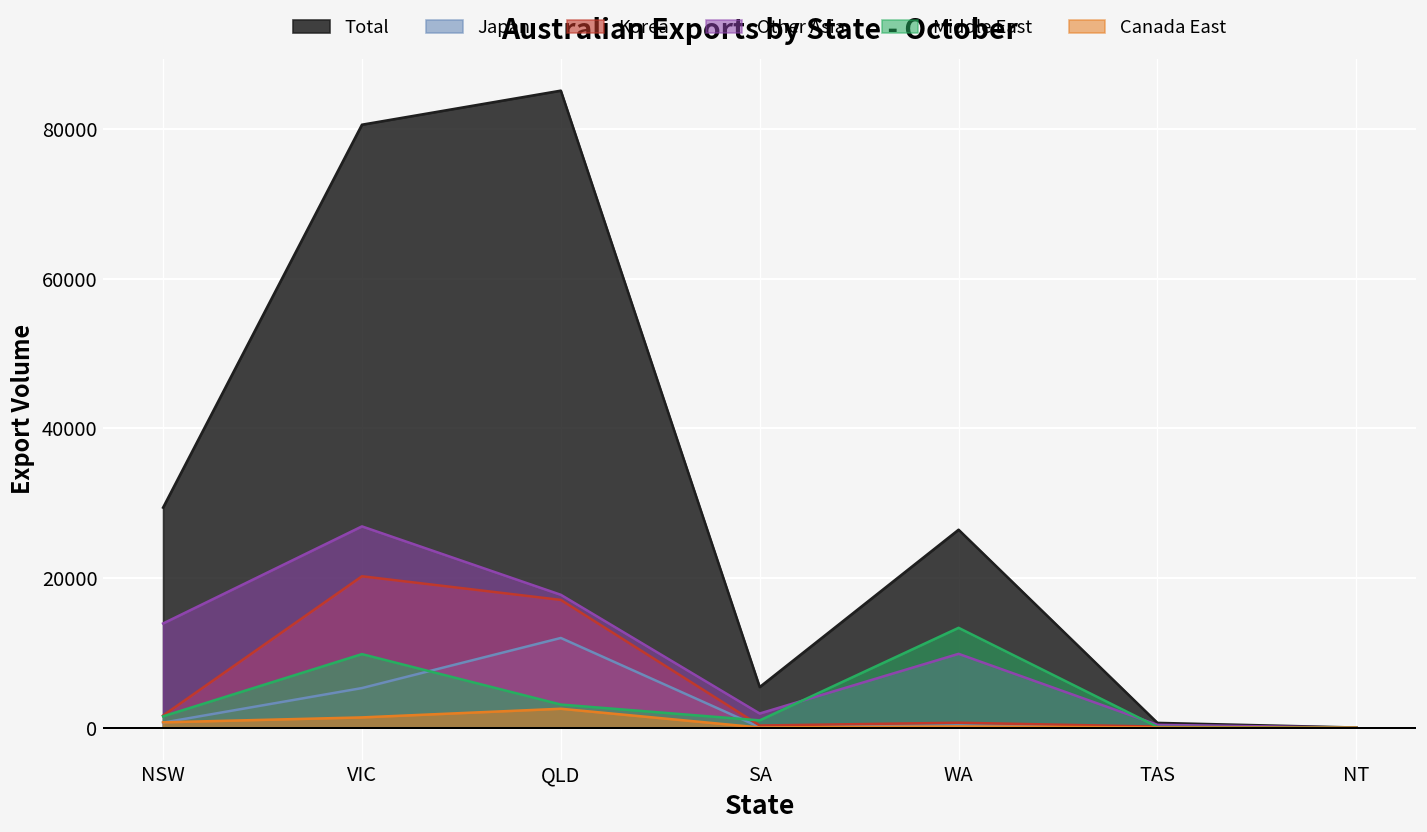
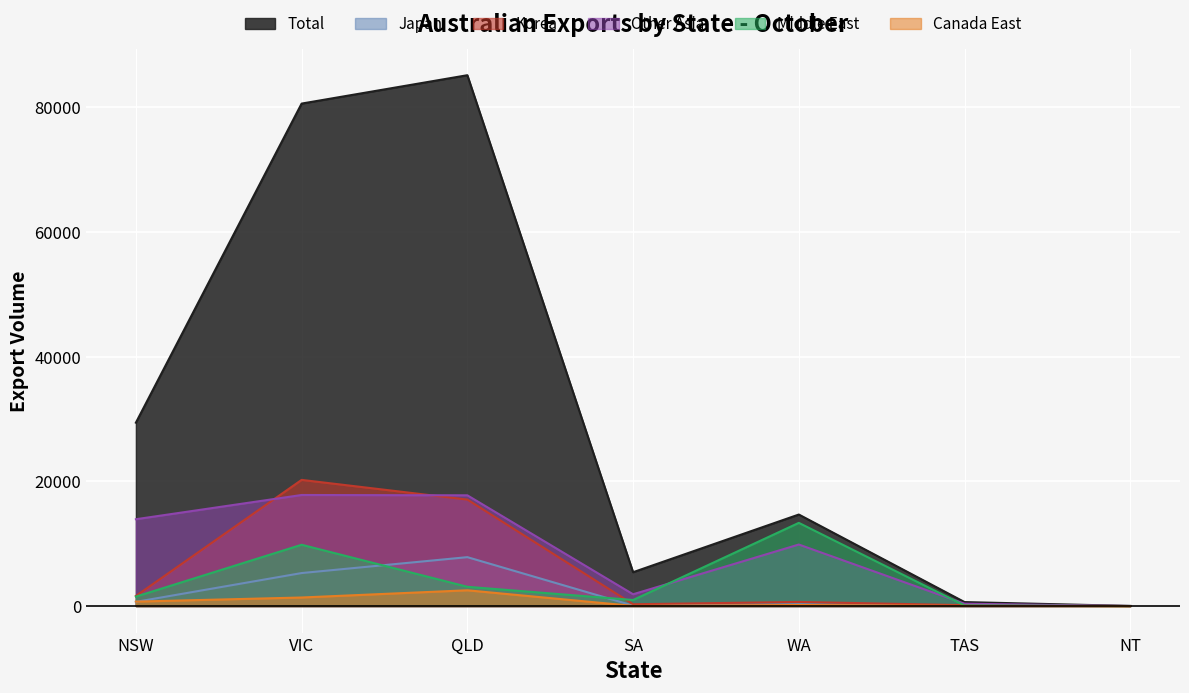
Other Asia, VIC: 27000 -> 18000
Japan, QLD: 12000 -> 8000
Total, WA: 26000 -> 15000
